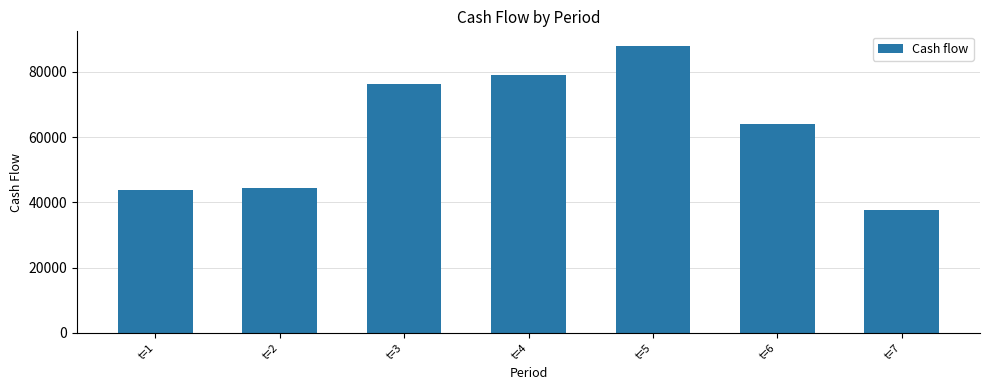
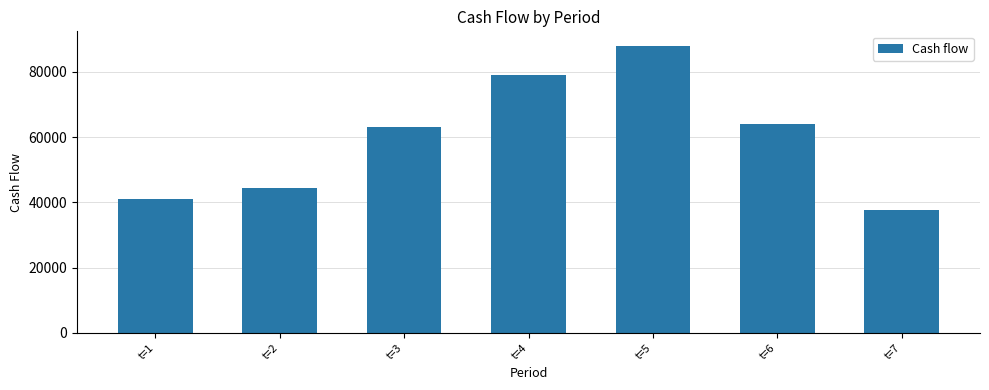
t=1: 44000 -> 41000
t=3: 76000 -> 63000
